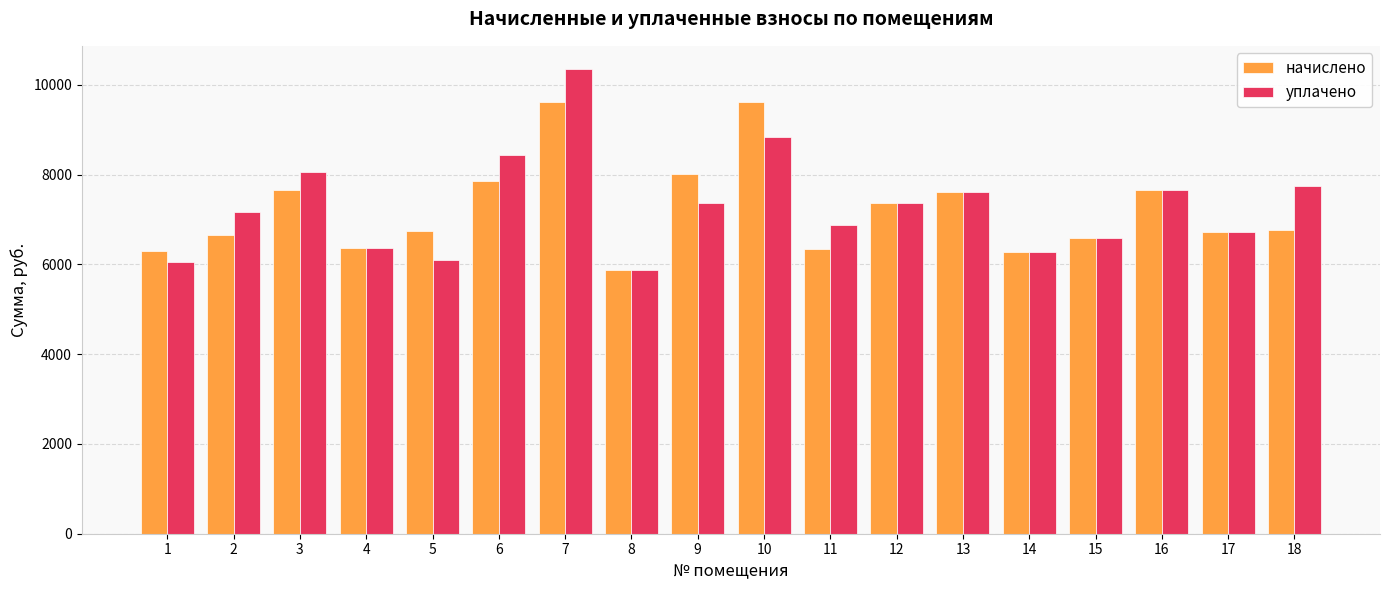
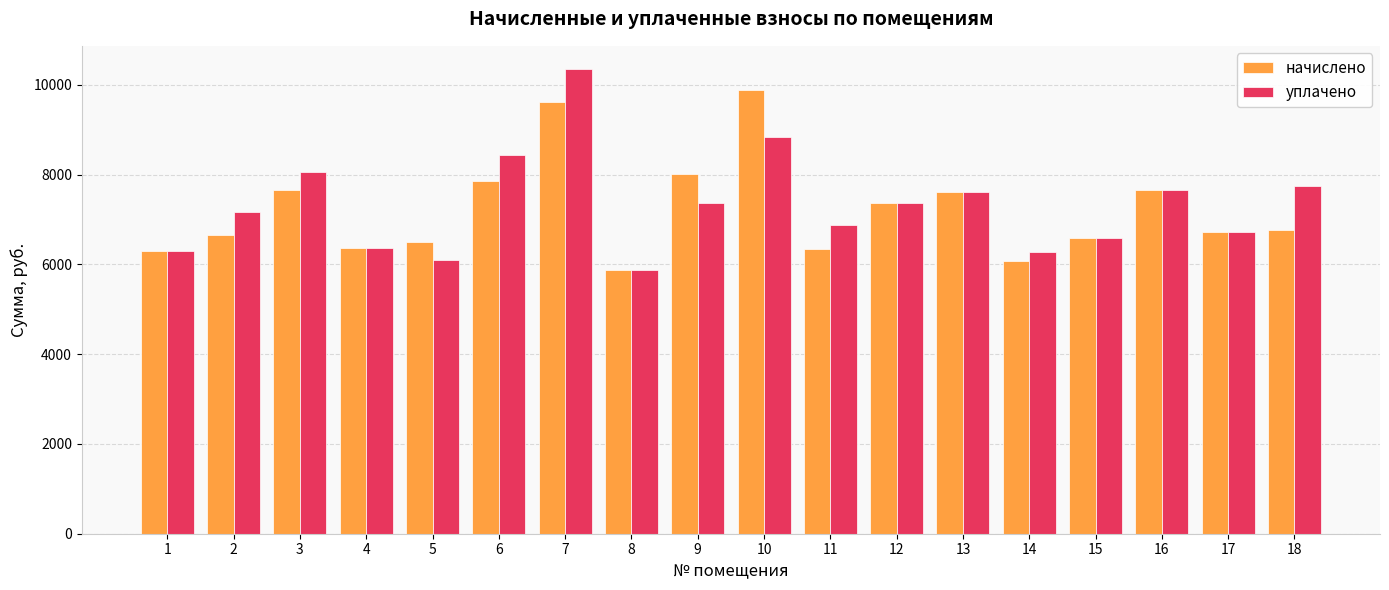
уплачено, 1: 6100 -> 6300
начислено, 5: 6700 -> 6500
начислено, 10: 9600 -> 9900
начислено, 14: 6300 -> 6100
